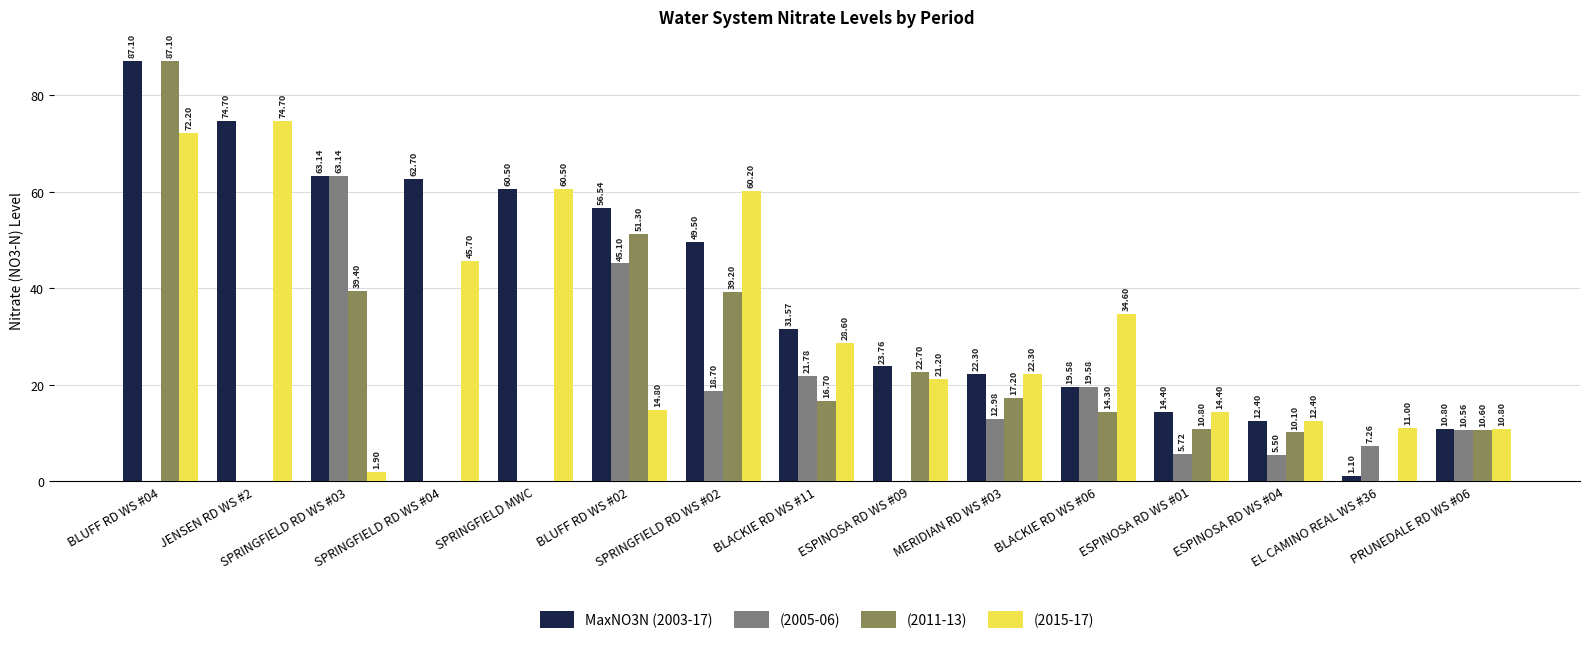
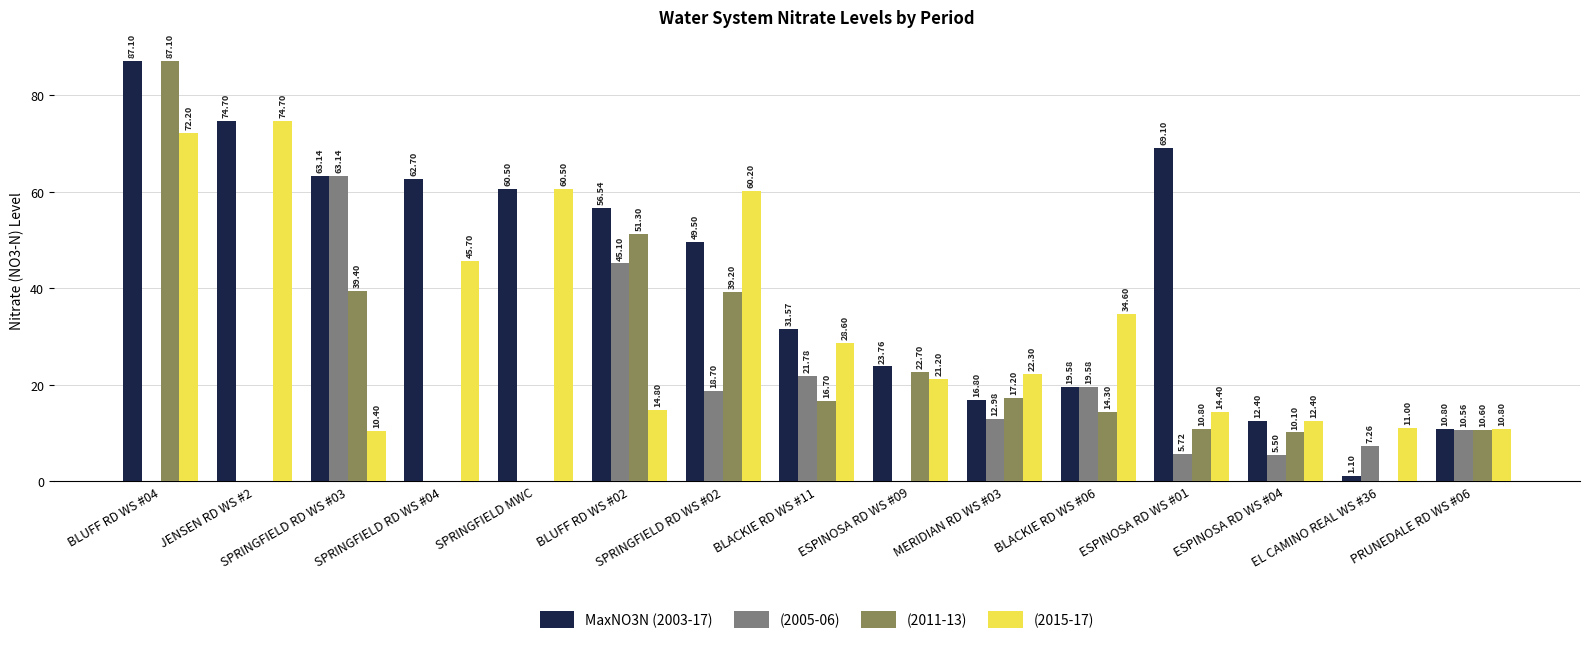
(2015-17), SPRINGFIELD RD WS #03: 1.90 -> 10.40
MaxNO3N (2003-17), MERIDIAN RD WS #03: 22.30 -> 16.80
MaxNO3N (2003-17), ESPINOSA RD WS #01: 14.40 -> 69.10
